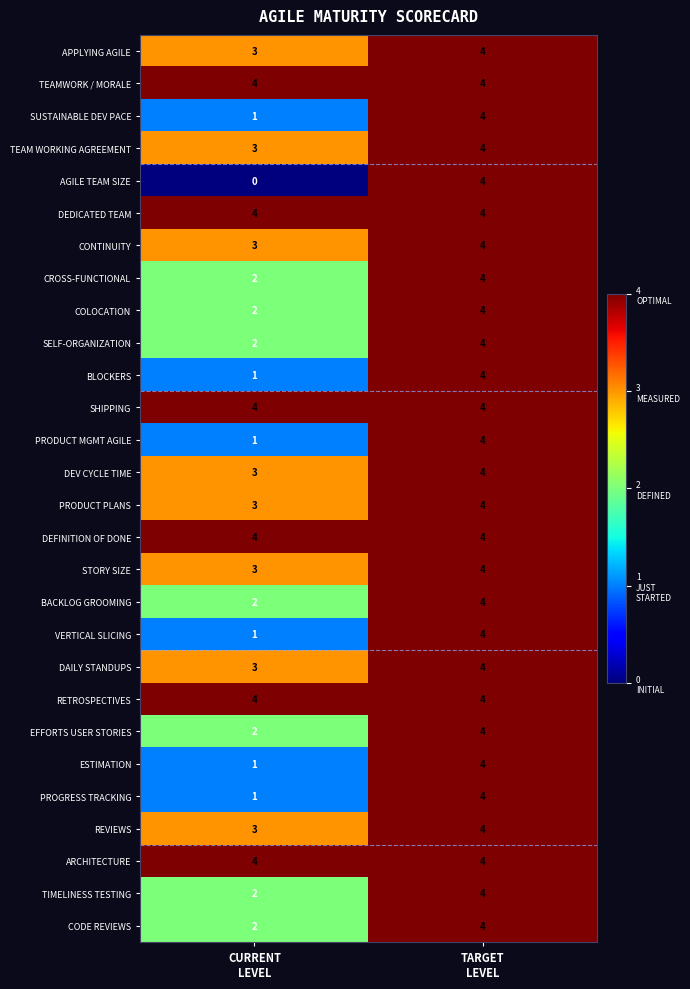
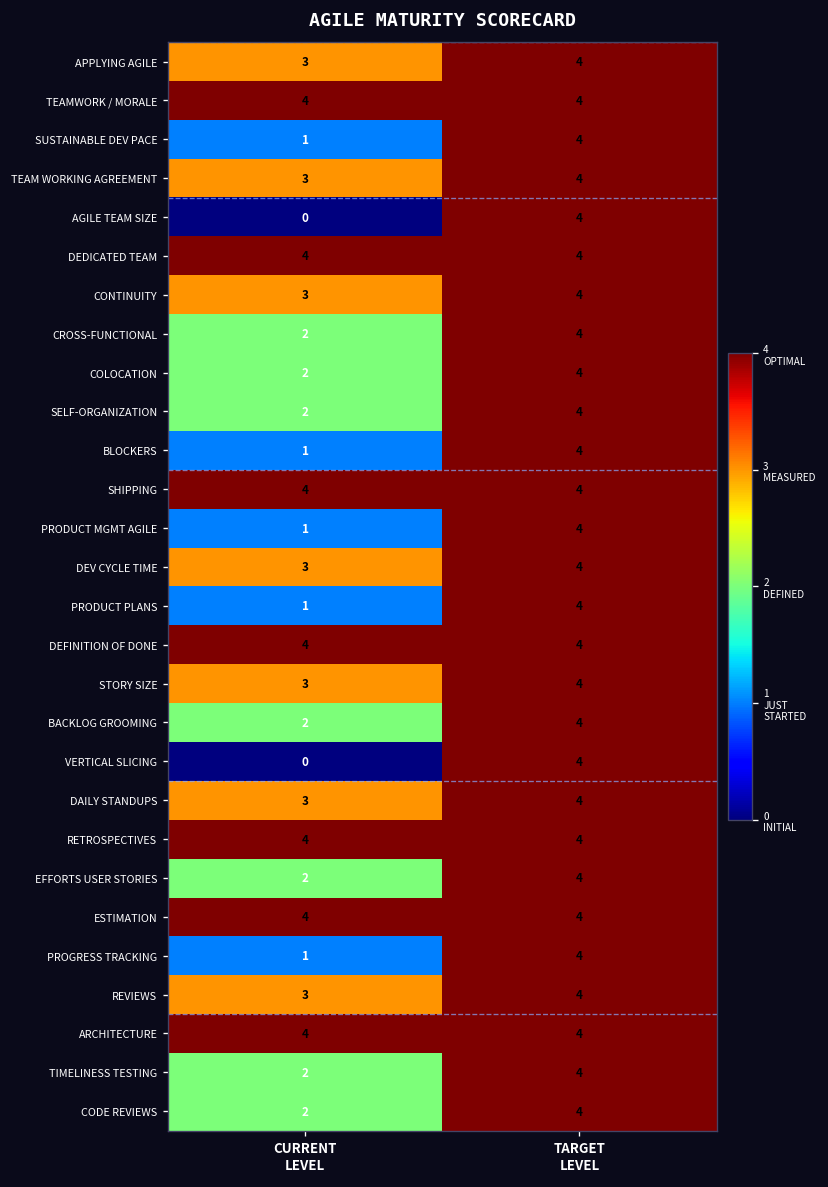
PRODUCT PLANS, CURRENT LEVEL: 3 -> 1
VERTICAL SLICING, CURRENT LEVEL: 1 -> 0
ESTIMATION, CURRENT LEVEL: 1 -> 4
